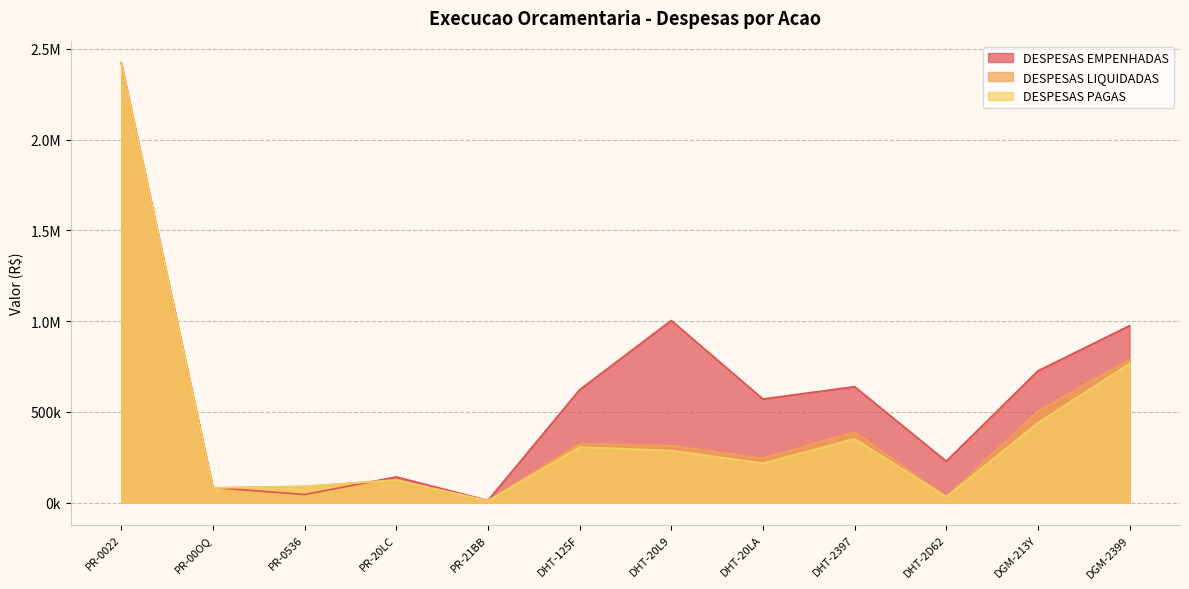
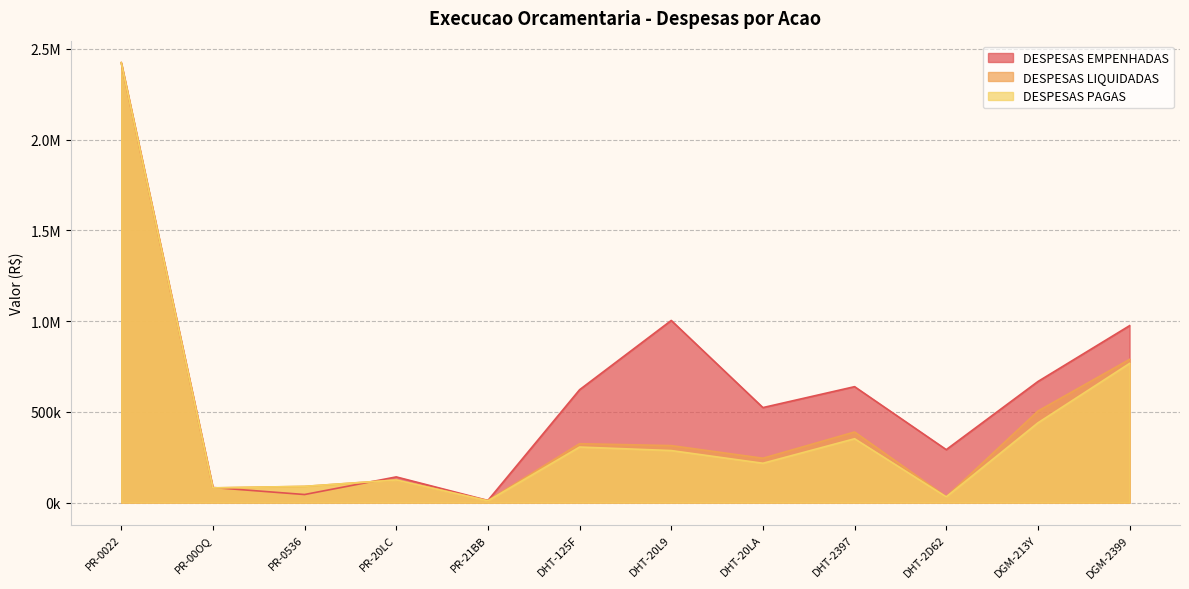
DESPESAS EMPENHADAS, DHT-20LA: 570000 -> 520000
DESPESAS EMPENHADAS, DHT-2D62: 230000 -> 290000
DESPESAS EMPENHADAS, DGM-213Y: 730000 -> 670000
